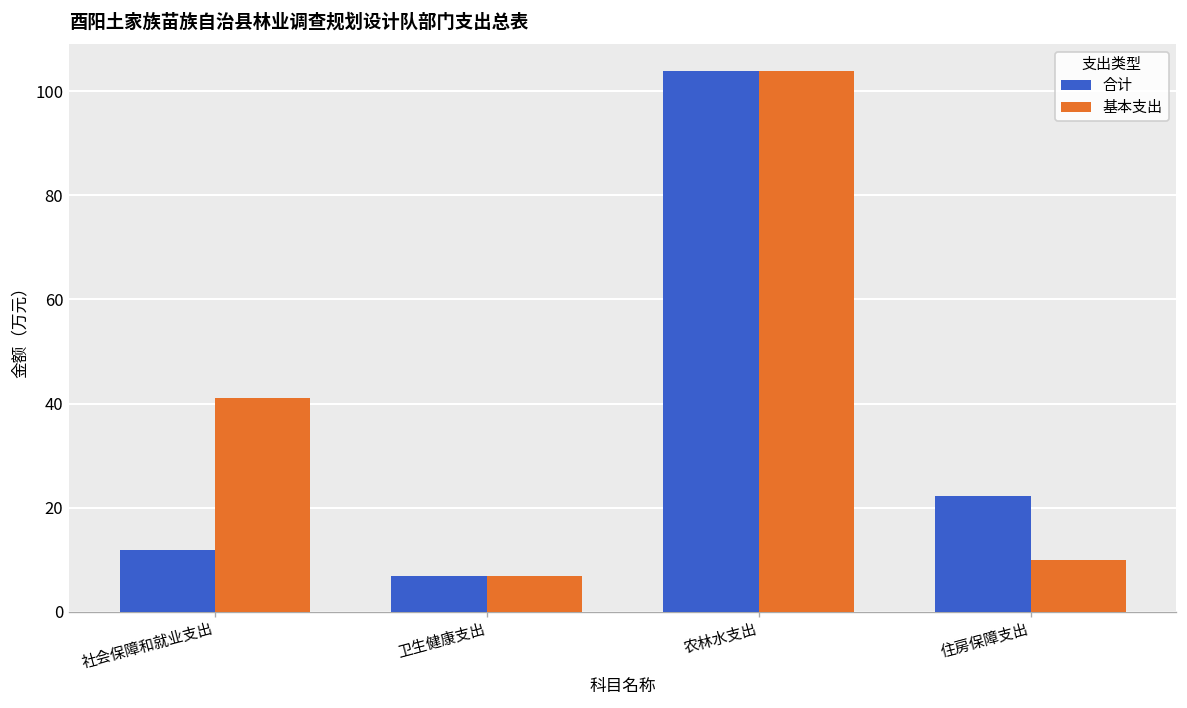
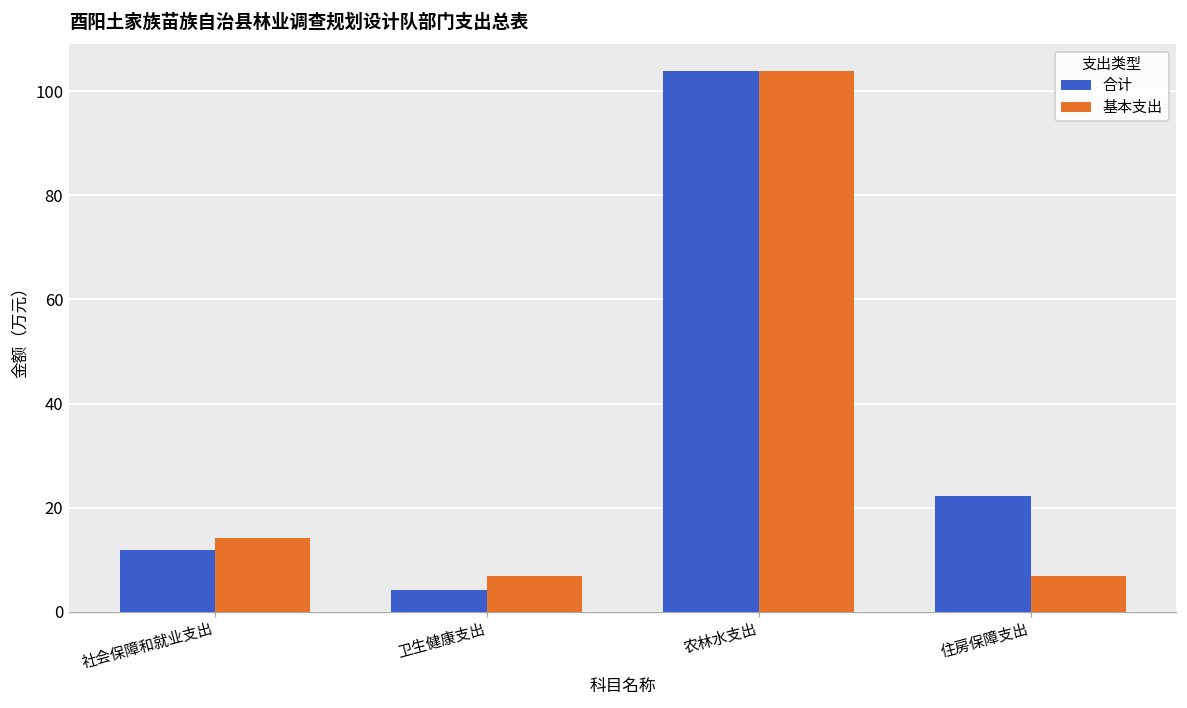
基本支出, 社会保障和就业支出: 41 -> 14
合计, 卫生健康支出: 7 -> 4
基本支出, 住房保障支出: 10 -> 7
